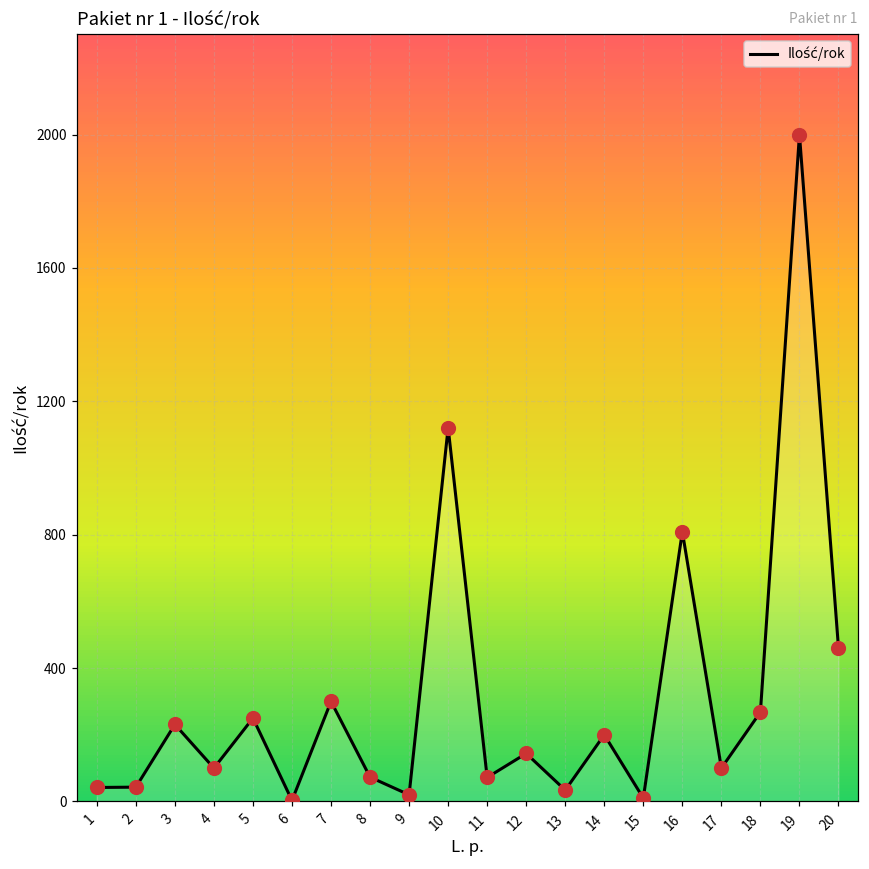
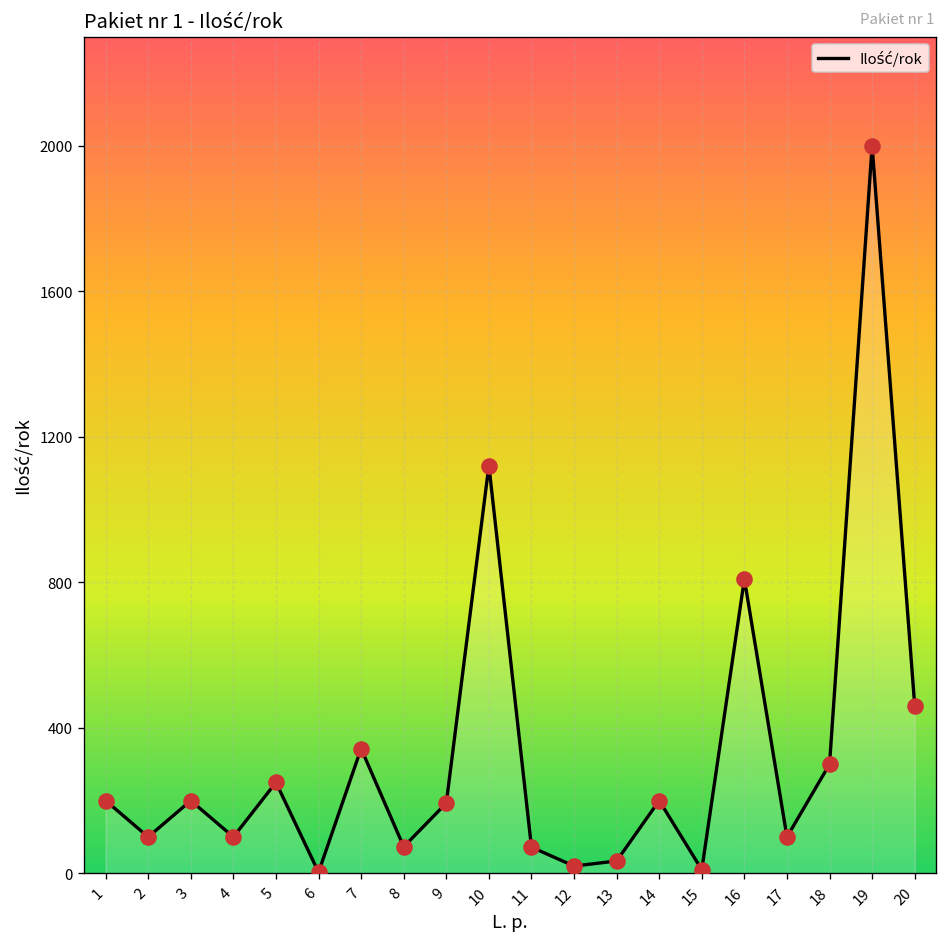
1: 40 -> 200
2: 40 -> 100
3: 230 -> 200
7: 300 -> 340
9: 20 -> 190
12: 140 -> 20
18: 270 -> 300
